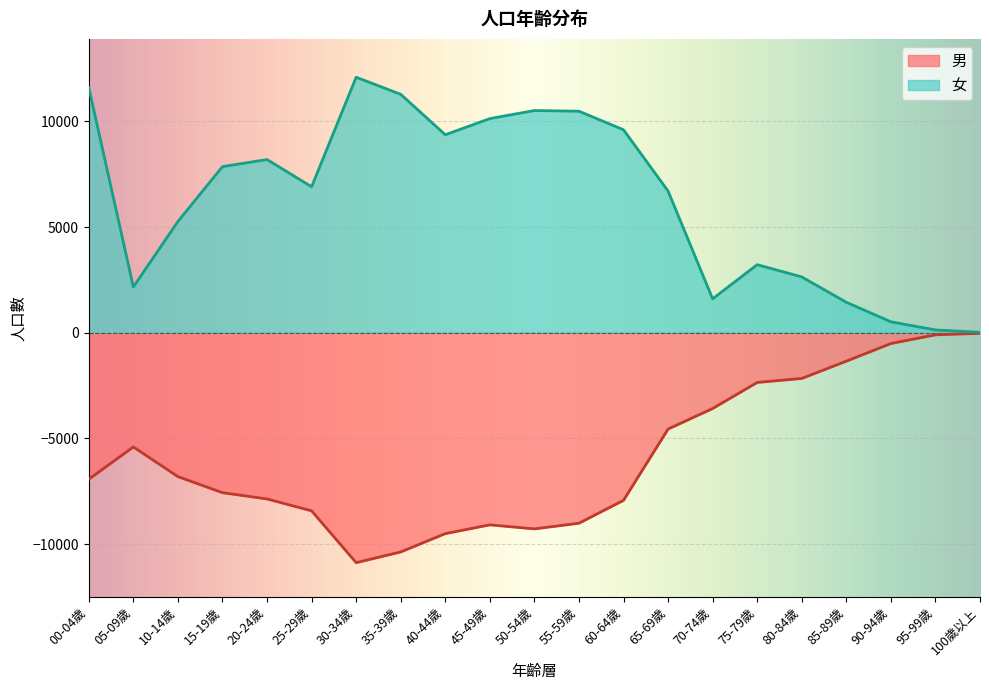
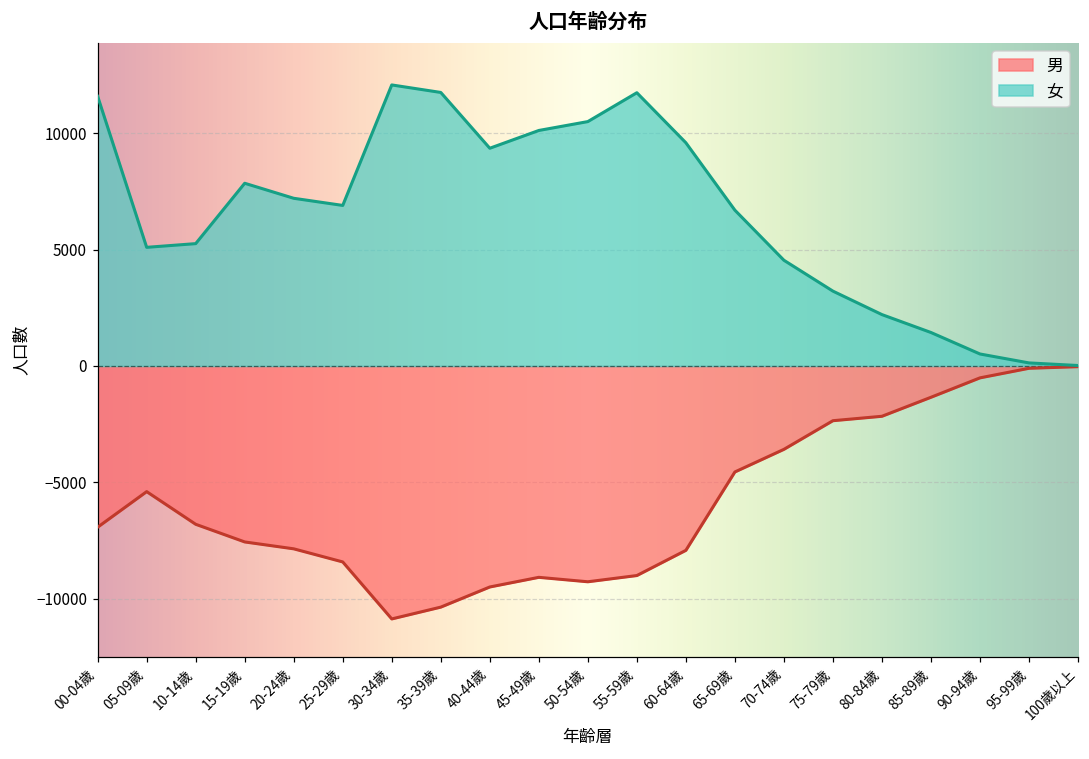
女, 05-09歲: 2200 -> 5100
女, 20-24歲: 8200 -> 7200
女, 35-39歲: 11300 -> 11800
女, 55-59歲: 10500 -> 11800
女, 70-74歲: 1600 -> 4500
女, 80-84歲: 2600 -> 2200
